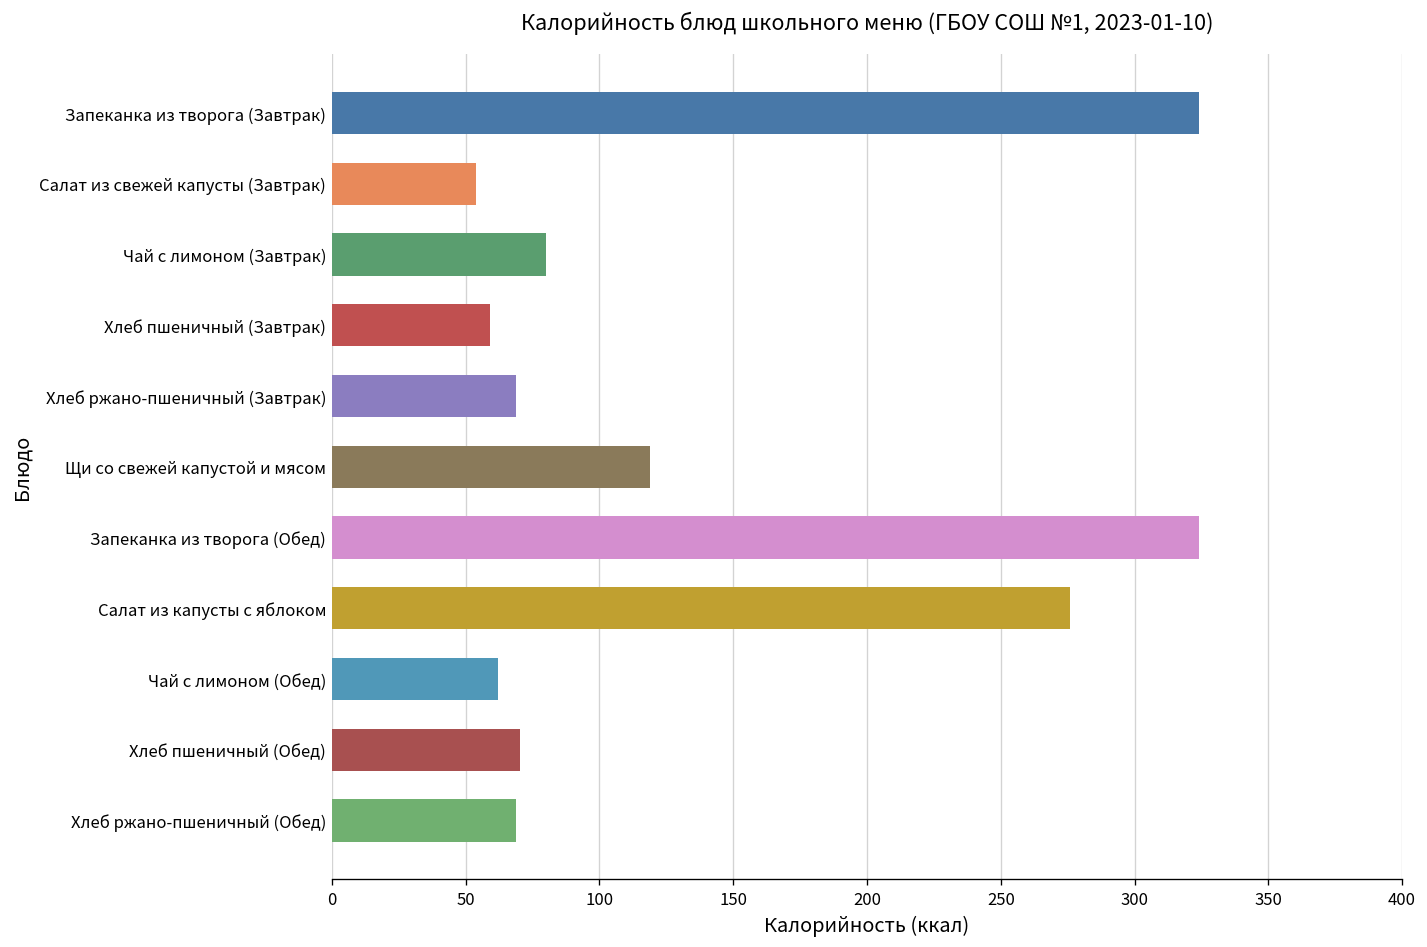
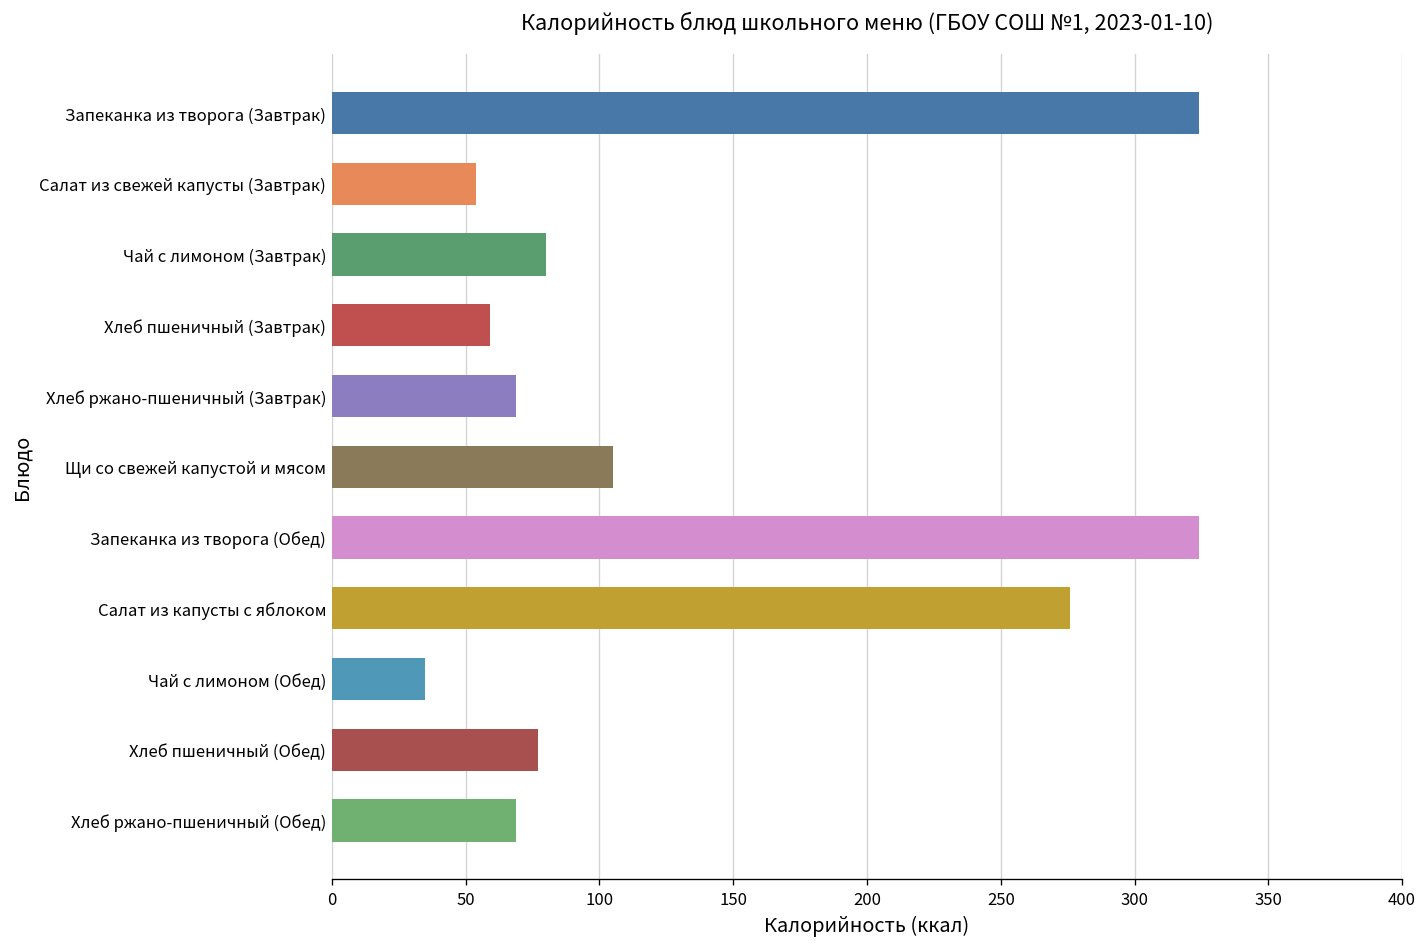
Щи со свежей капустой и мясом: 119 -> 105
Чай с лимоном (Обед): 62 -> 35
Хлеб пшеничный (Обед): 70 -> 77
